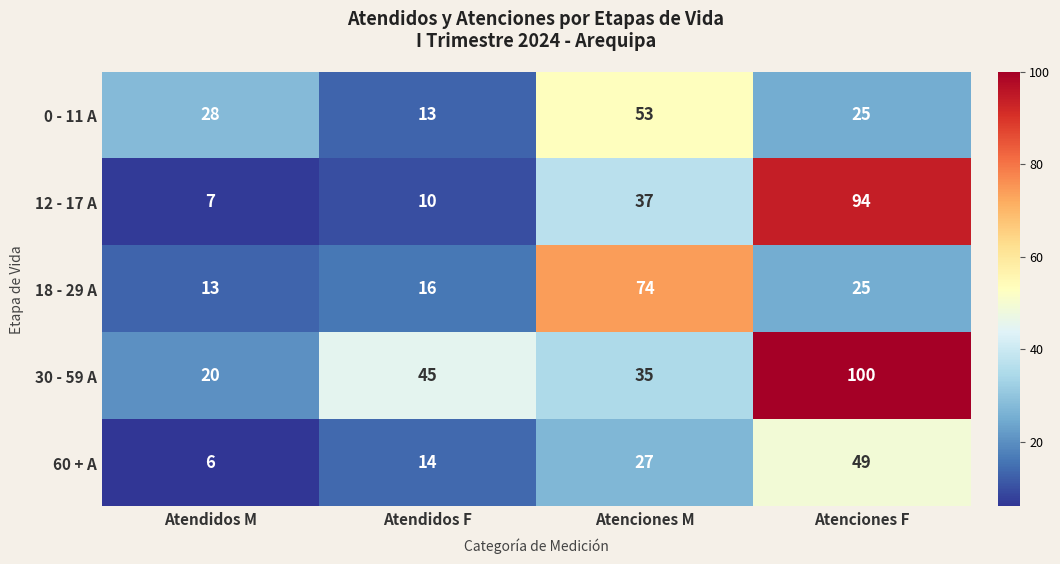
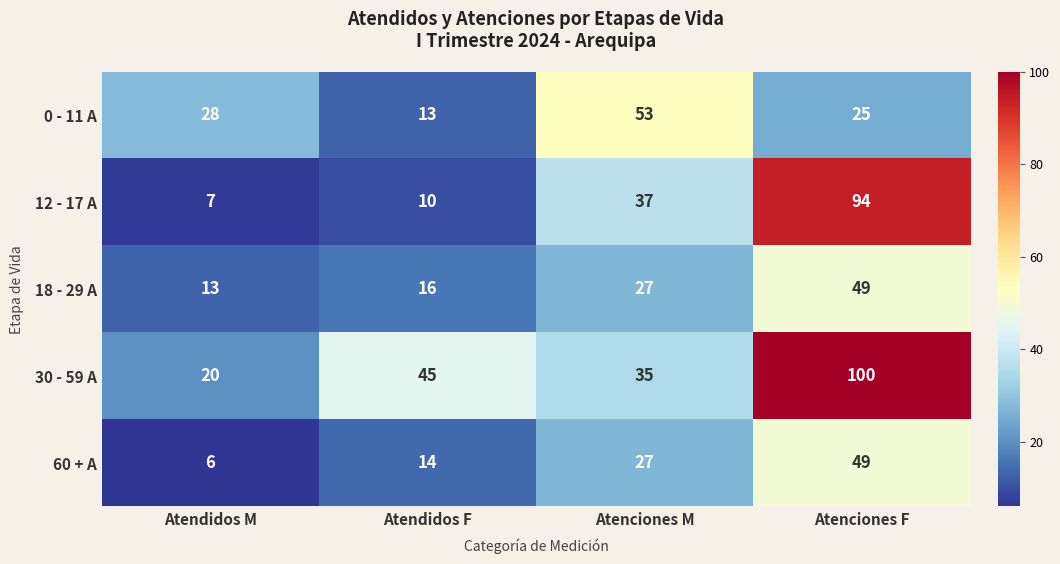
18 - 29 A, Atenciones M: 74 -> 27
18 - 29 A, Atenciones F: 25 -> 49
